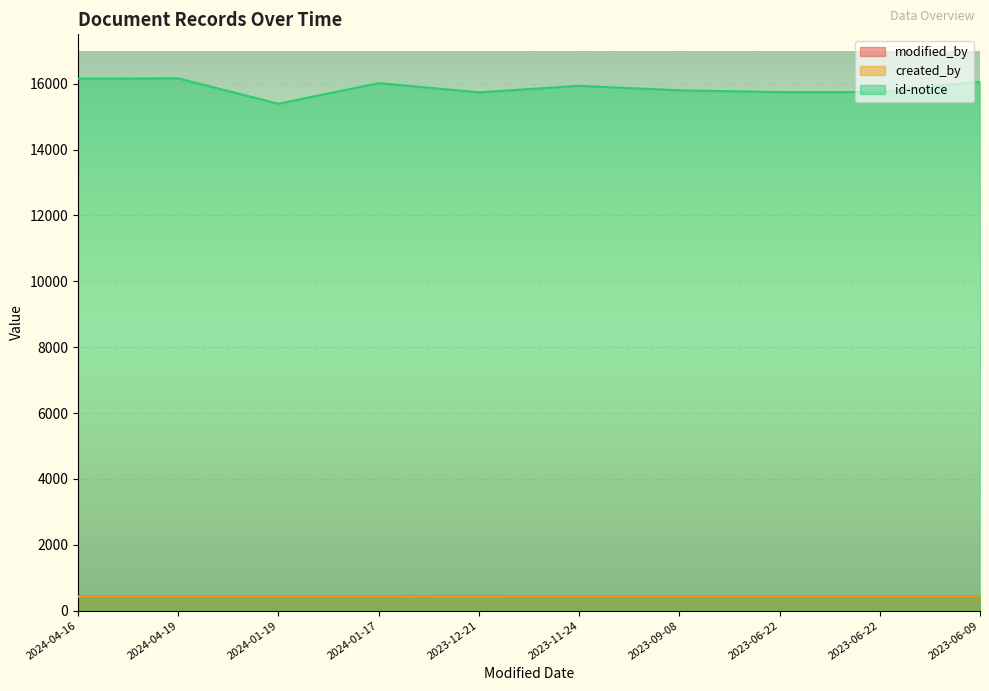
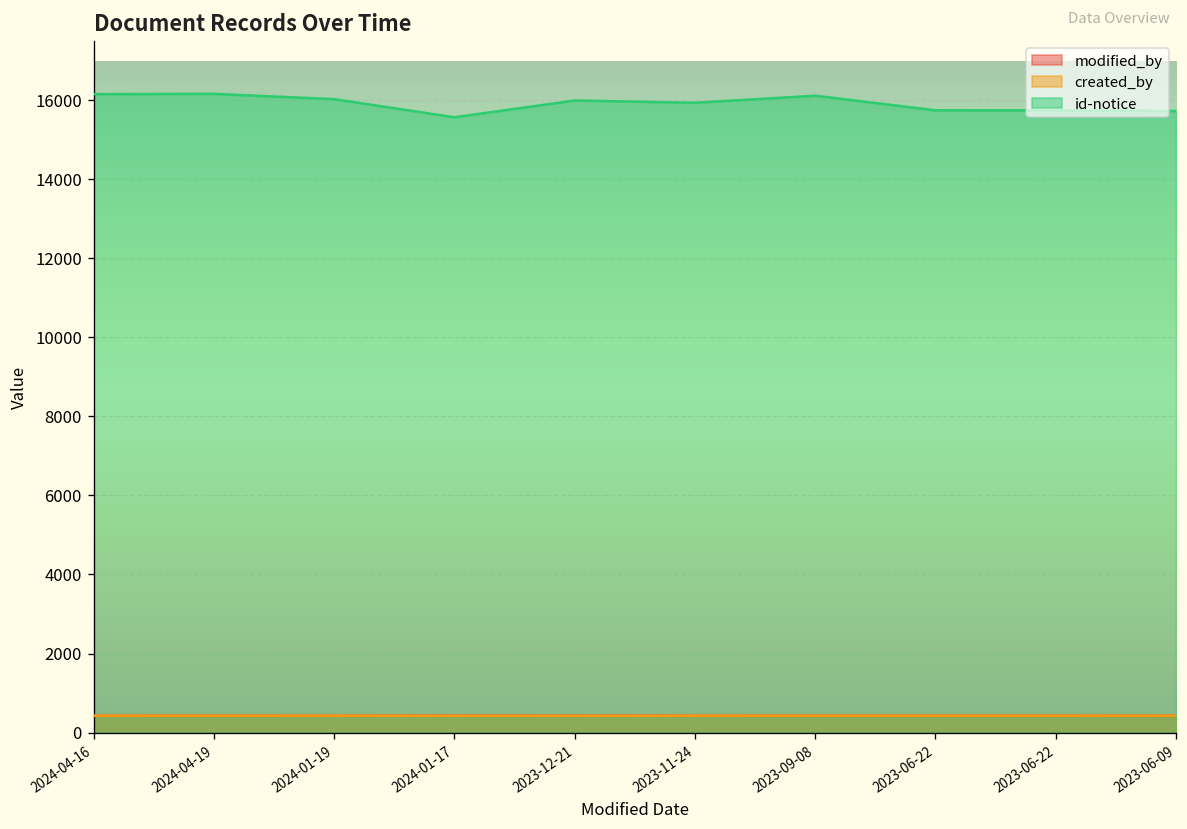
id-notice, 2024-01-19: 15400 -> 16000
id-notice, 2024-01-17: 16000 -> 15600
id-notice, 2023-12-21: 15700 -> 16000
id-notice, 2023-09-08: 15800 -> 16100
id-notice, 2023-06-09: 16100 -> 15700
